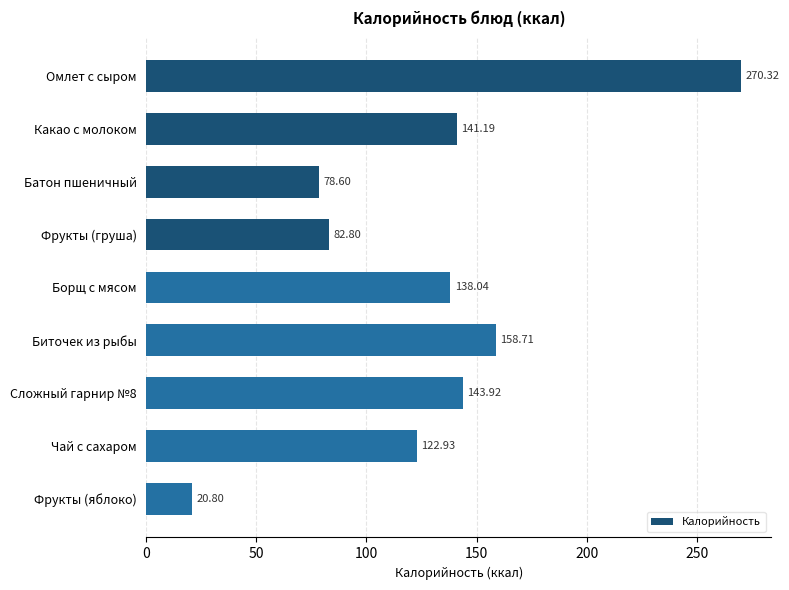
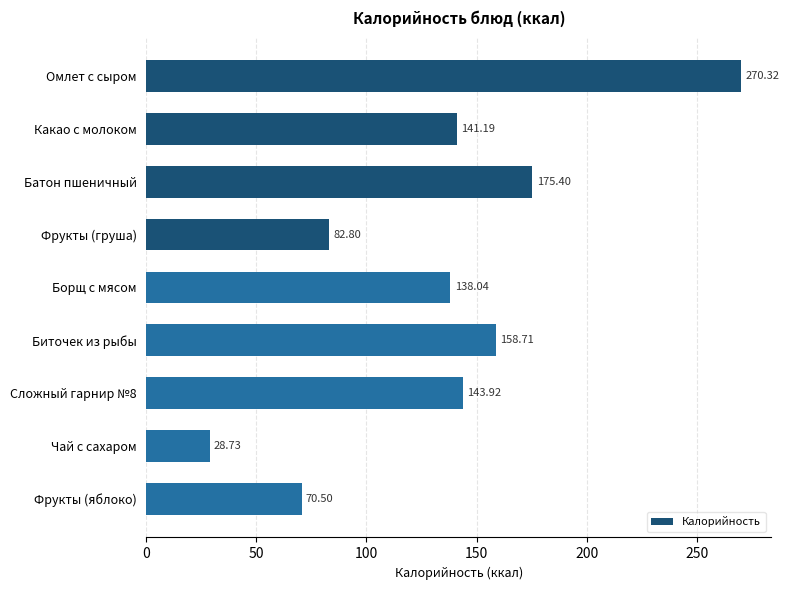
Батон пшеничный: 78.60 -> 175.40
Чай с сахаром: 122.93 -> 28.73
Фрукты (яблоко): 20.80 -> 70.50
